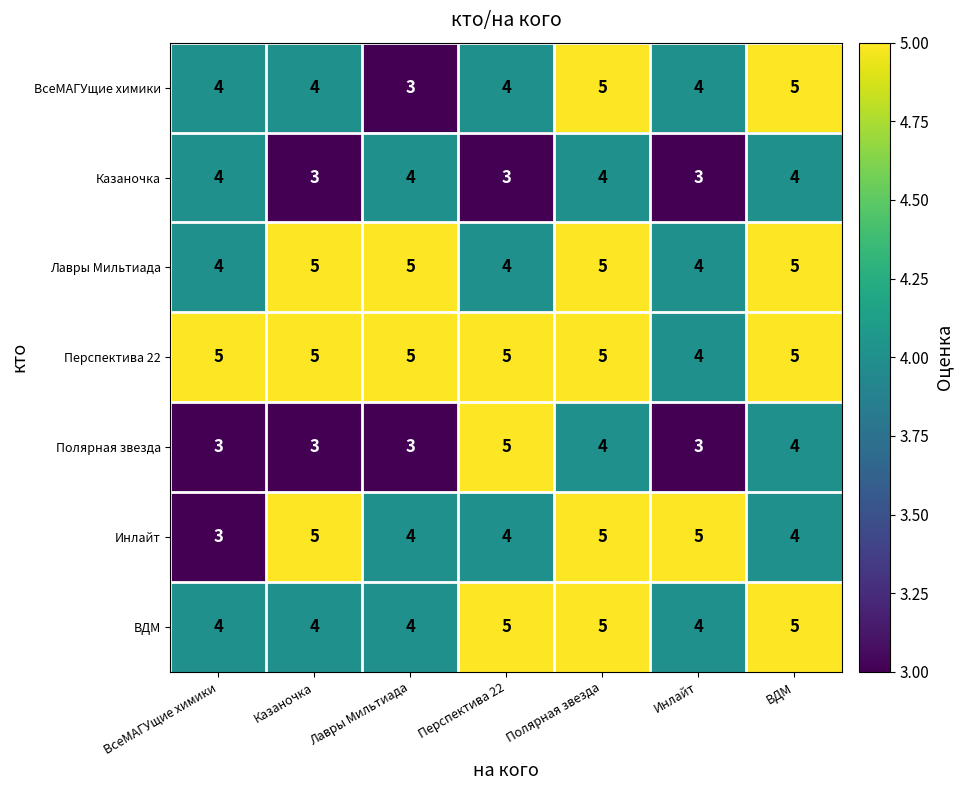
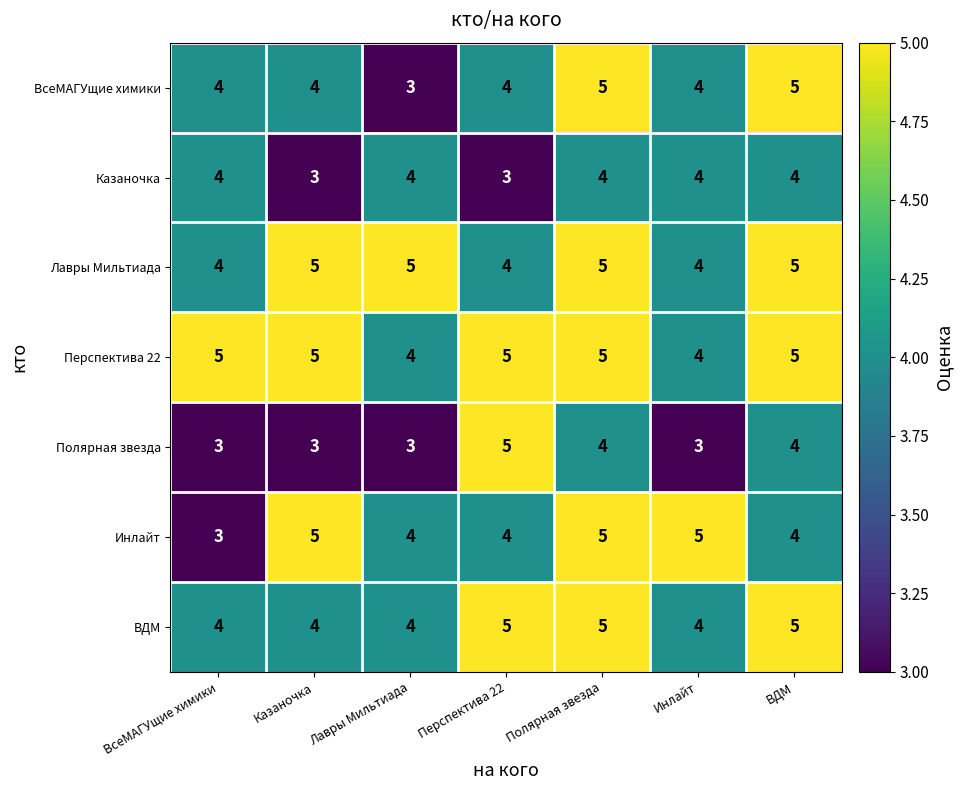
Казаночка, Инлайт: 3 -> 4
Перспектива 22, Лавры Мильтиада: 5 -> 4
